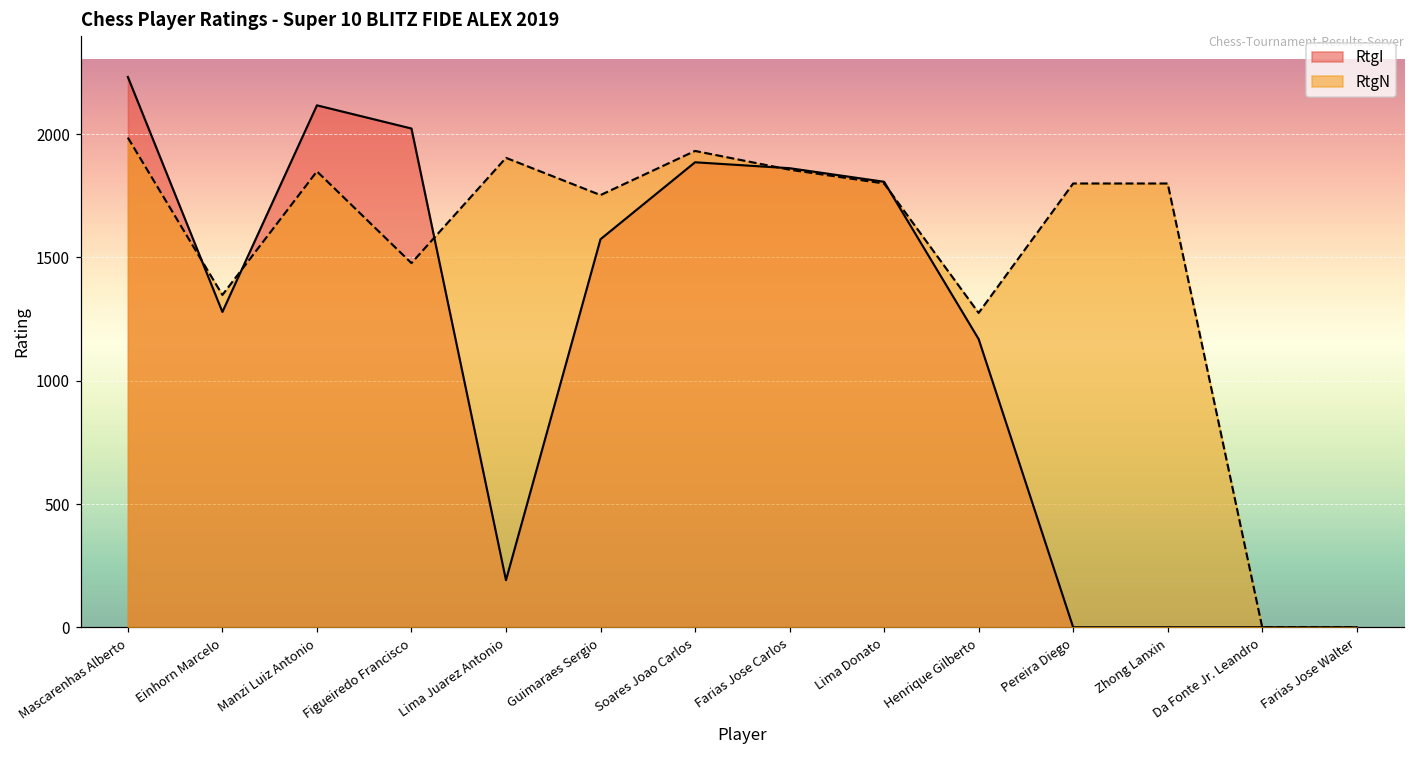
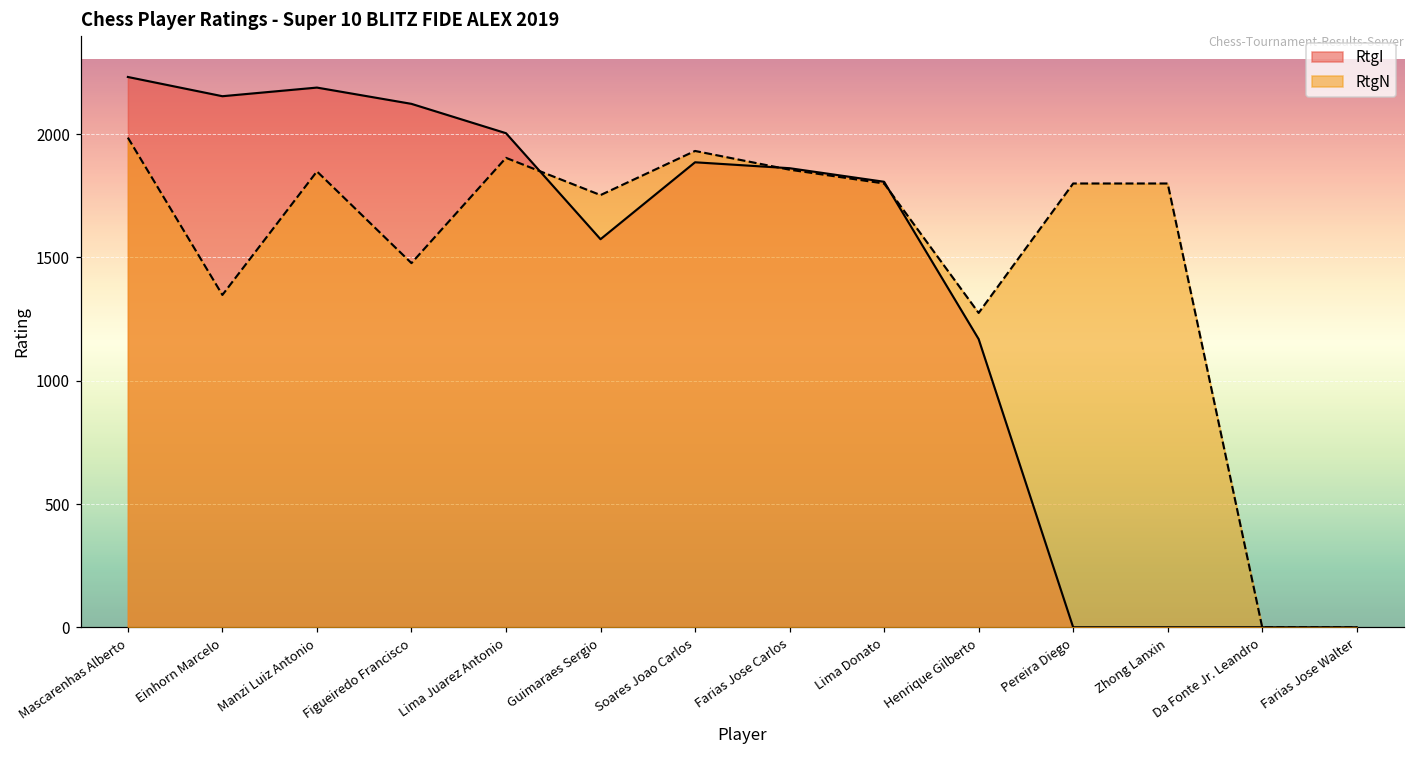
RtgI, Einhorn Marcelo: 1280 -> 2150
RtgI, Manzi Luiz Antonio: 2120 -> 2190
RtgI, Figueiredo Francisco: 2020 -> 2120
RtgI, Lima Juarez Antonio: 190 -> 2000
